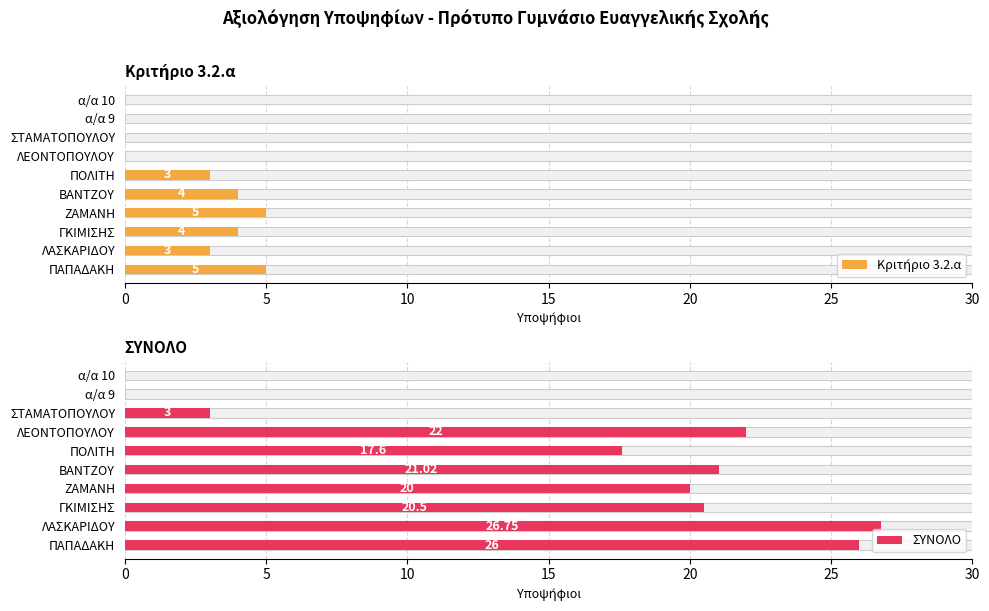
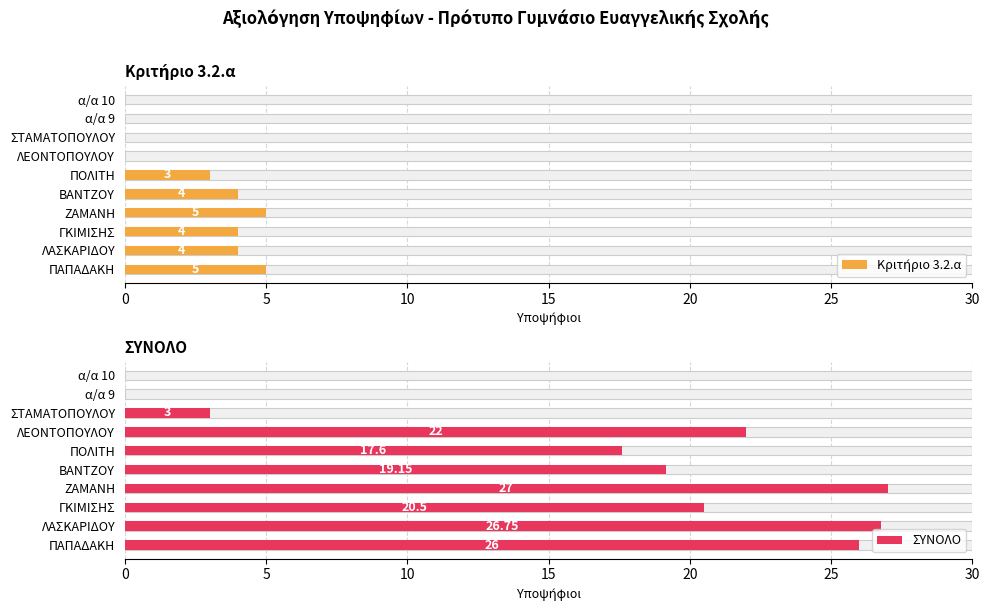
Κριτήριο 3.2.α, Κριτήριο 3.2.α, ΛΑΣΚΑΡΙΔΟΥ: 3 -> 4
ΣΥΝΟΛΟ, ΣΥΝΟΛΟ, ΒΑΝΤΖΟΥ: 21.02 -> 19.15
ΣΥΝΟΛΟ, ΣΥΝΟΛΟ, ΖΑΜΑΝΗ: 20 -> 27
